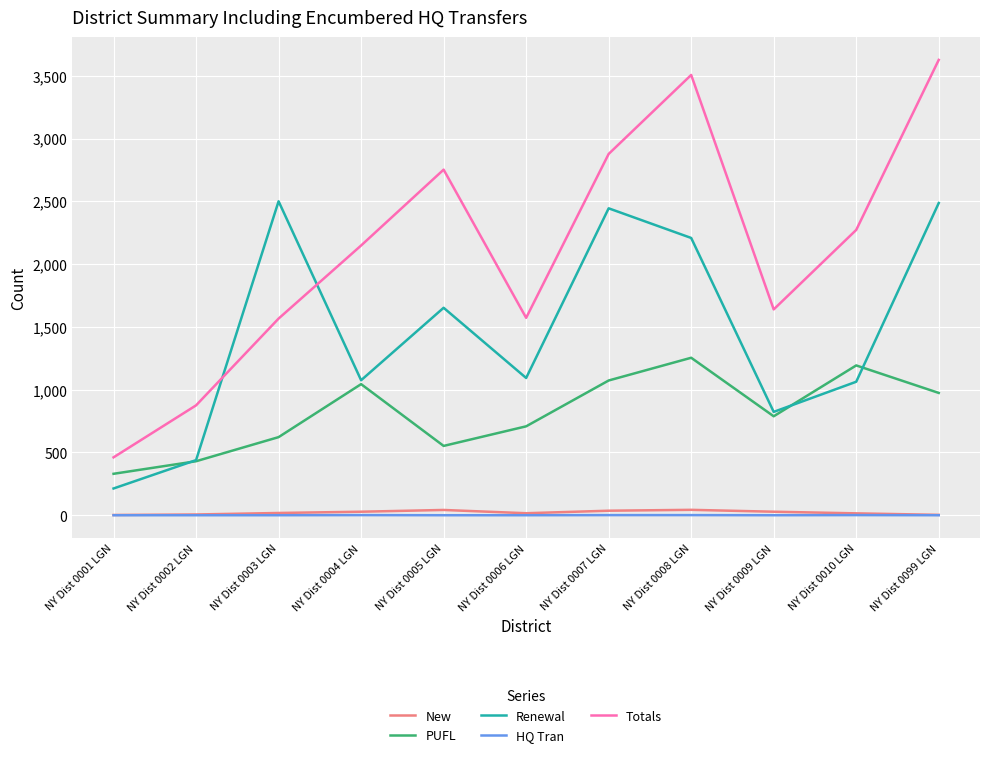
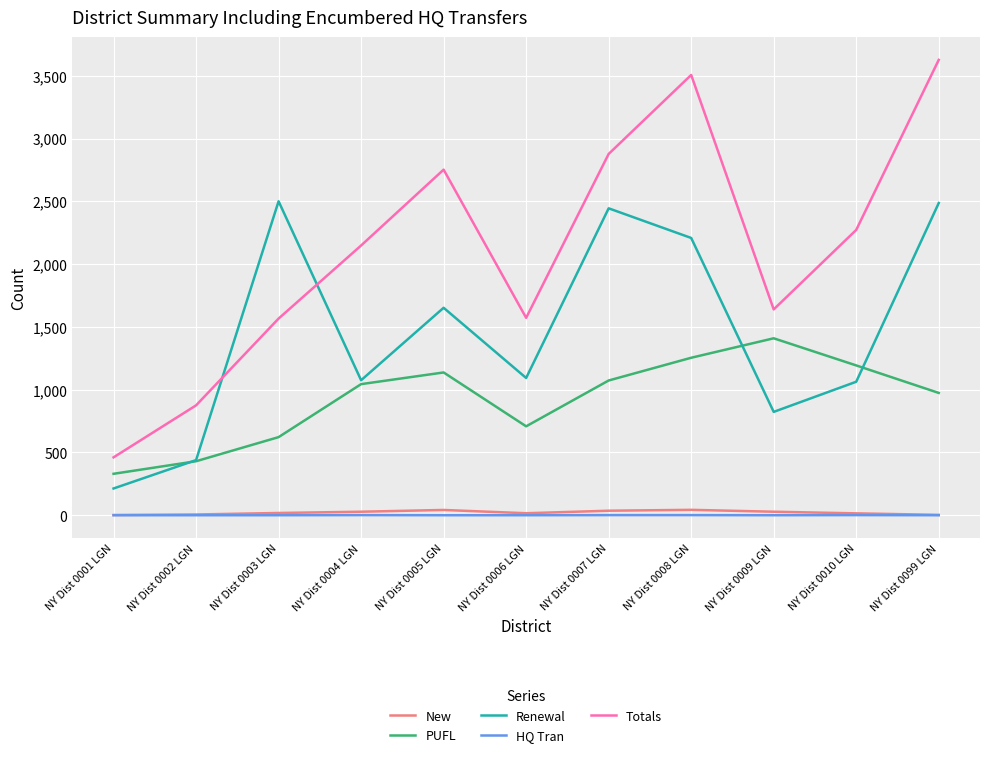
PUFL, NY Dist 0005 LGN: 550 -> 1,140
PUFL, NY Dist 0009 LGN: 790 -> 1,410
